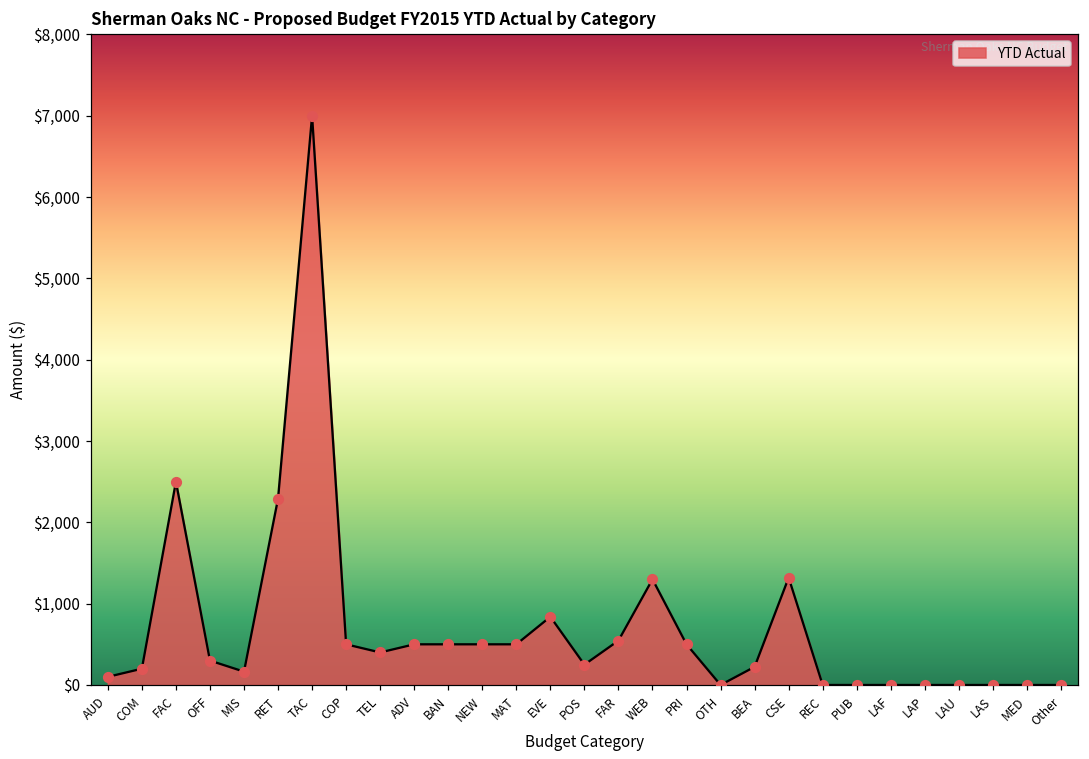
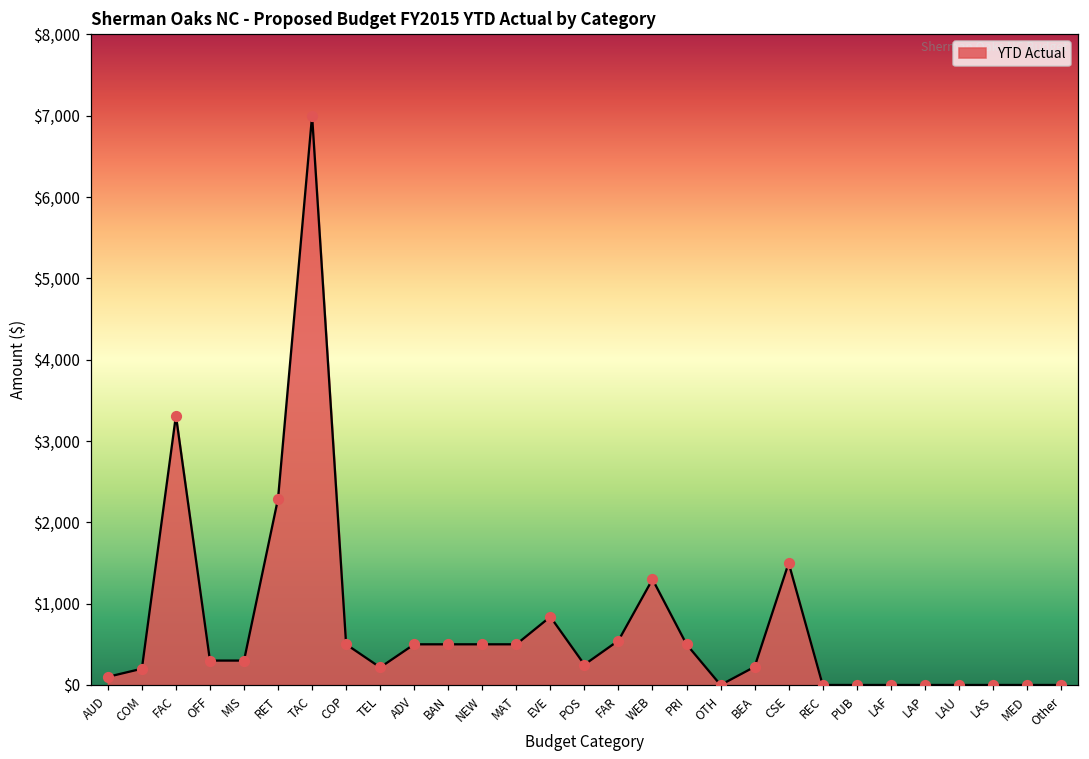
FAC: $2,500 -> $3,300
MIS: $200 -> $300
TEL: $400 -> $200
CSE: $1,300 -> $1,500
